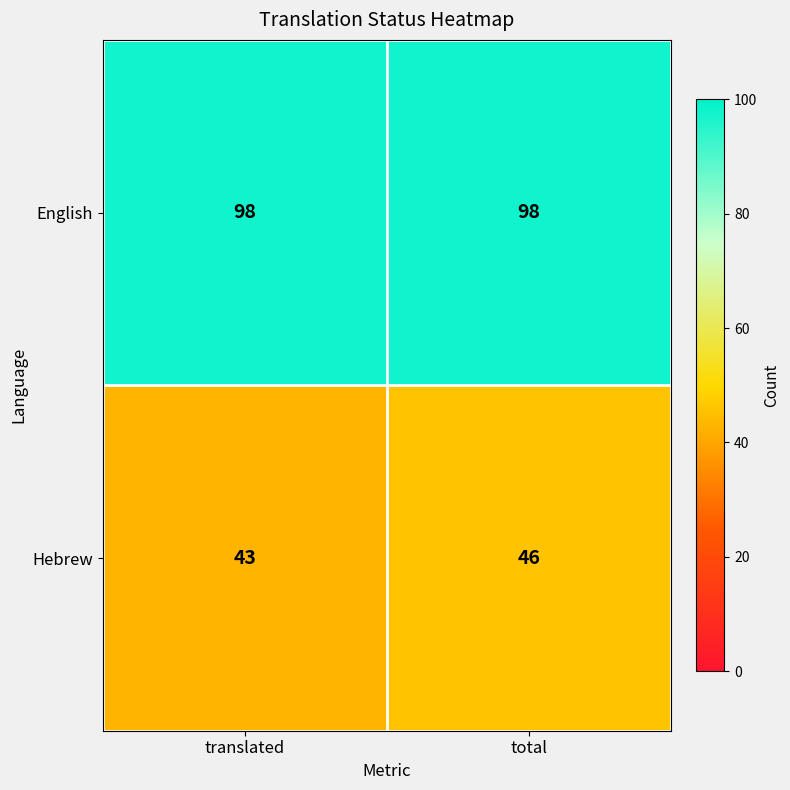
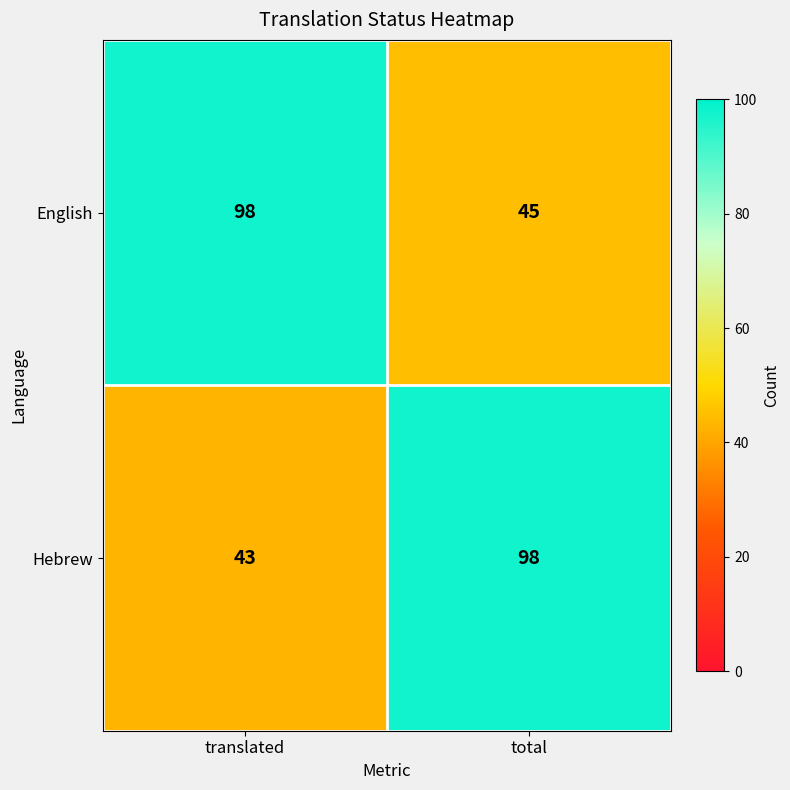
English, total: 98 -> 45
Hebrew, total: 46 -> 98
